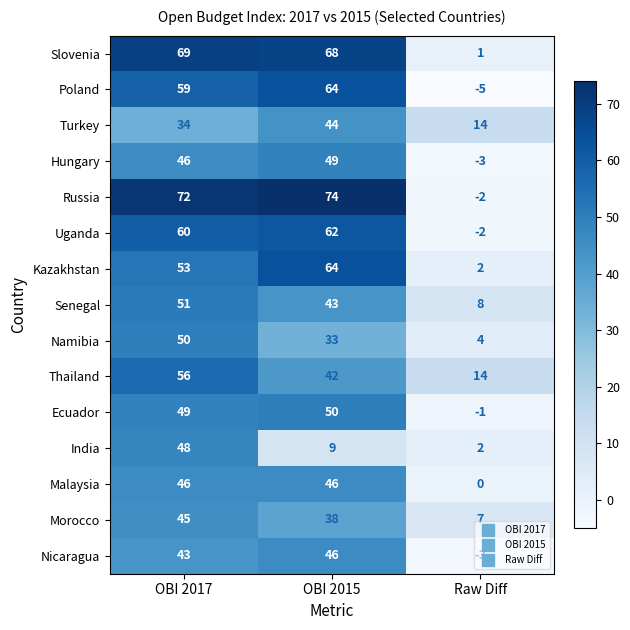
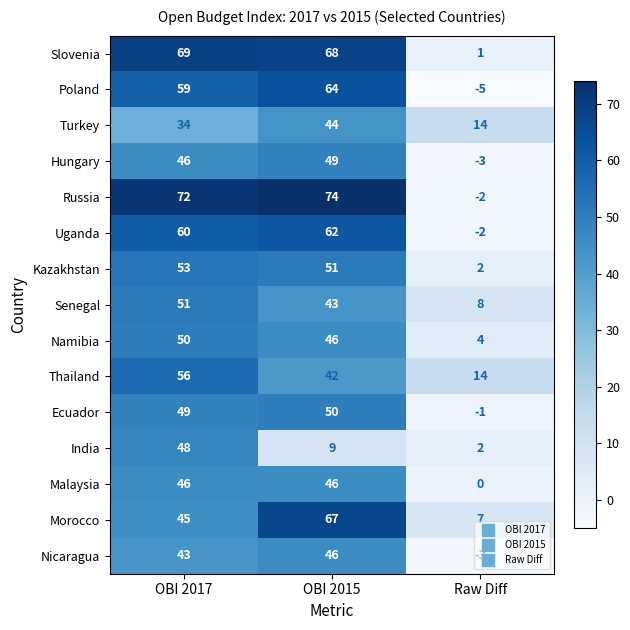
Kazakhstan, OBI 2015: 64 -> 51
Namibia, OBI 2015: 33 -> 46
Morocco, OBI 2015: 38 -> 67
